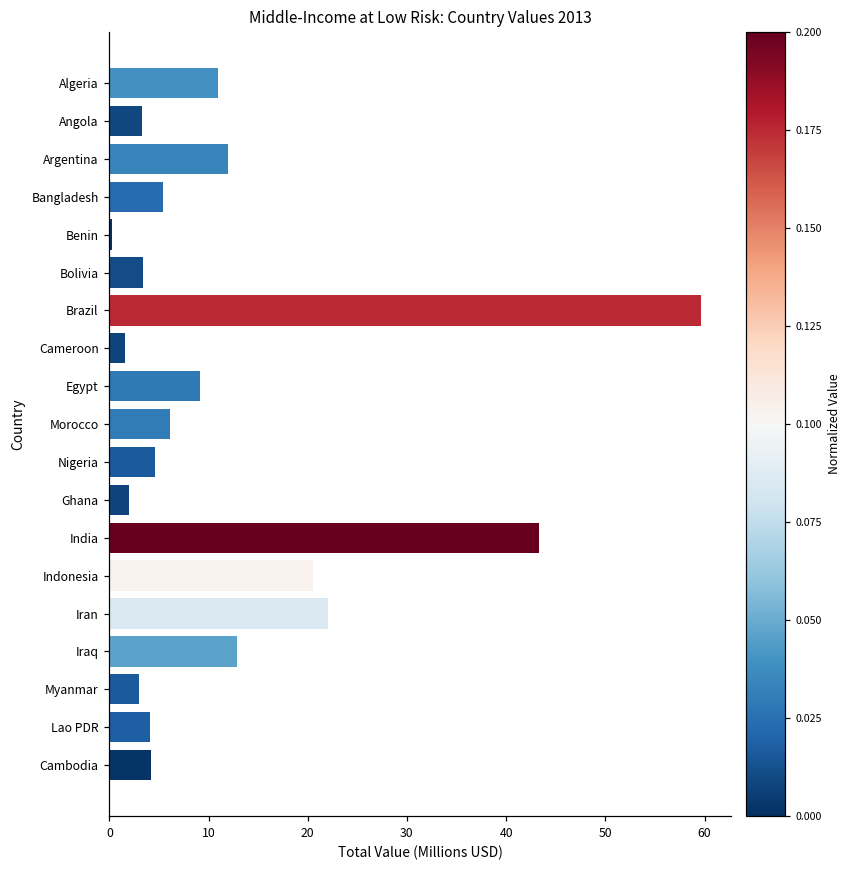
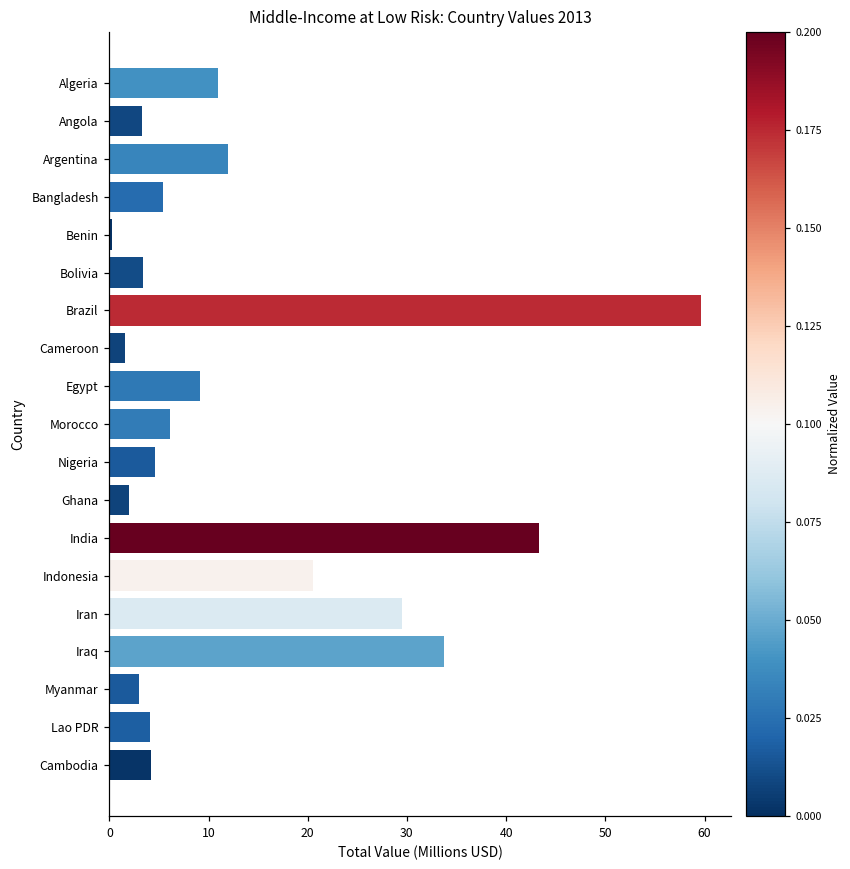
Iran: 22 -> 30
Iraq: 13 -> 34
